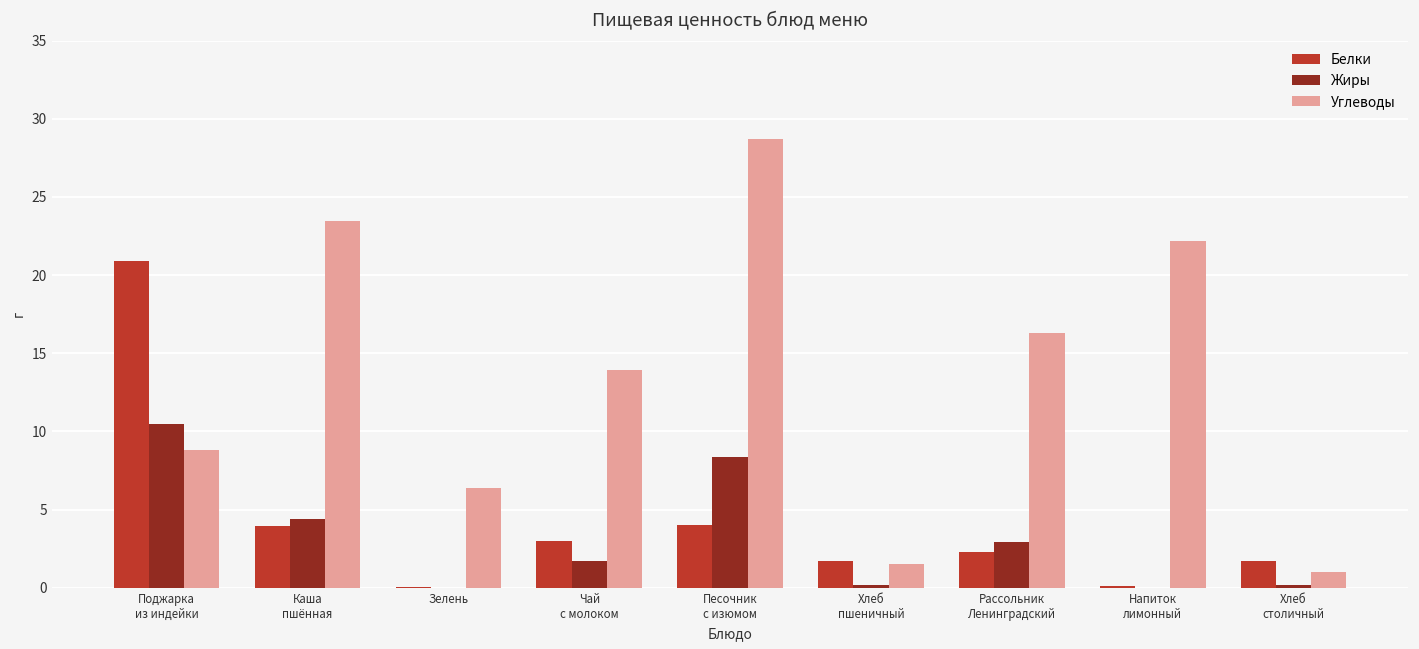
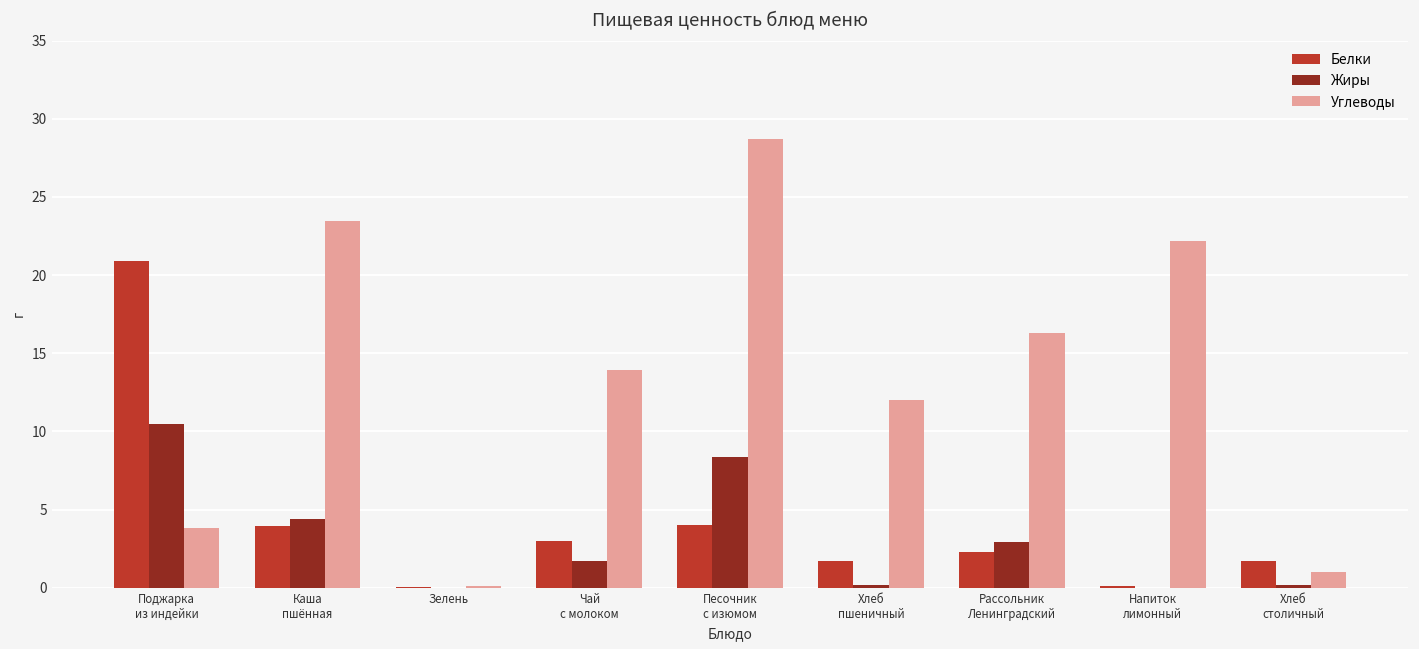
Углеводы, Поджарка из индейки: 8.8 -> 3.8
Углеводы, Зелень: 6.4 -> 0.1
Углеводы, Хлеб пшеничный: 1.5 -> 12.0
